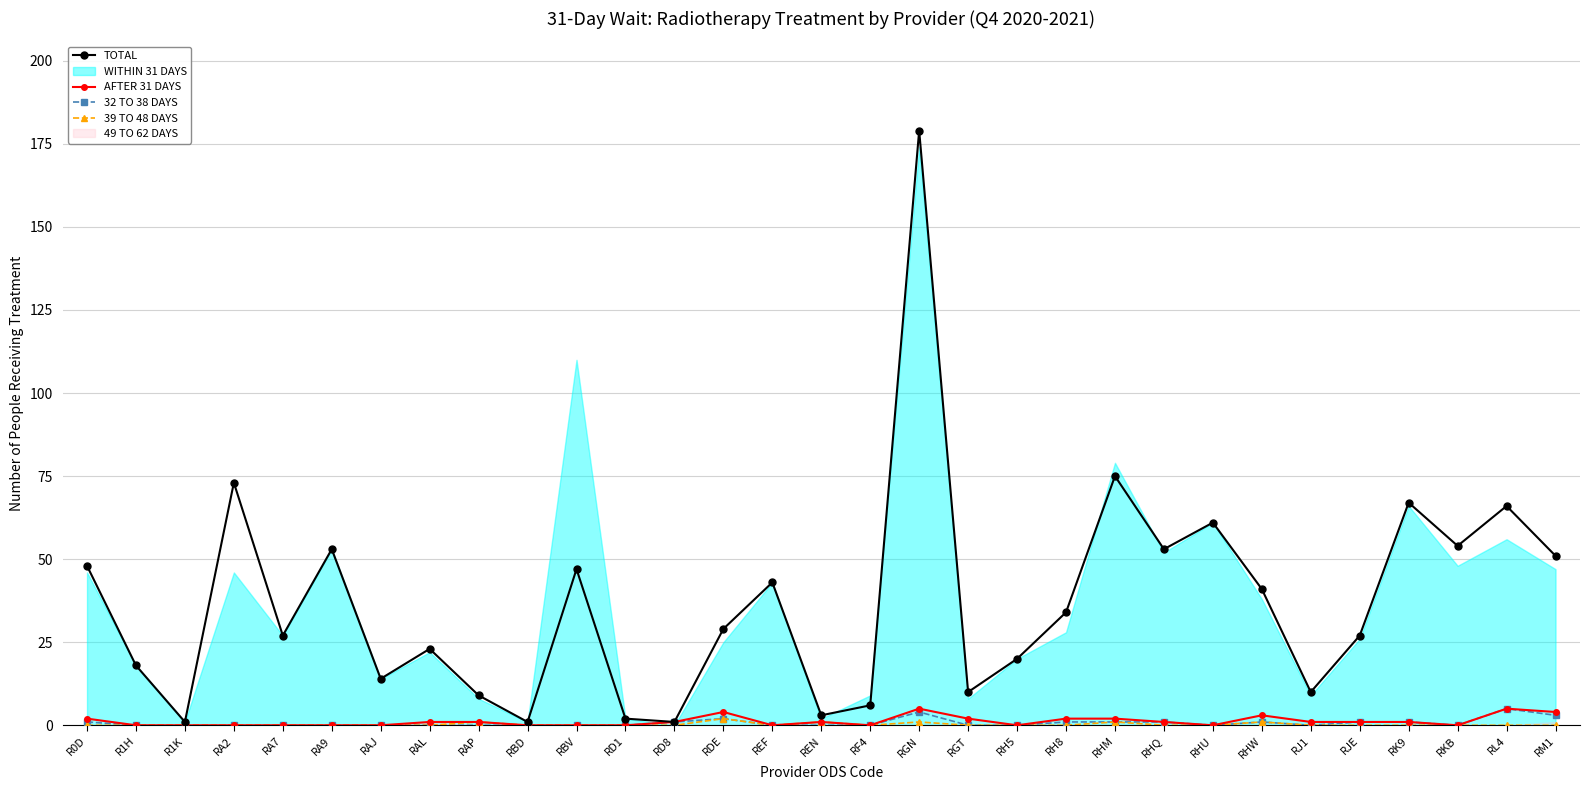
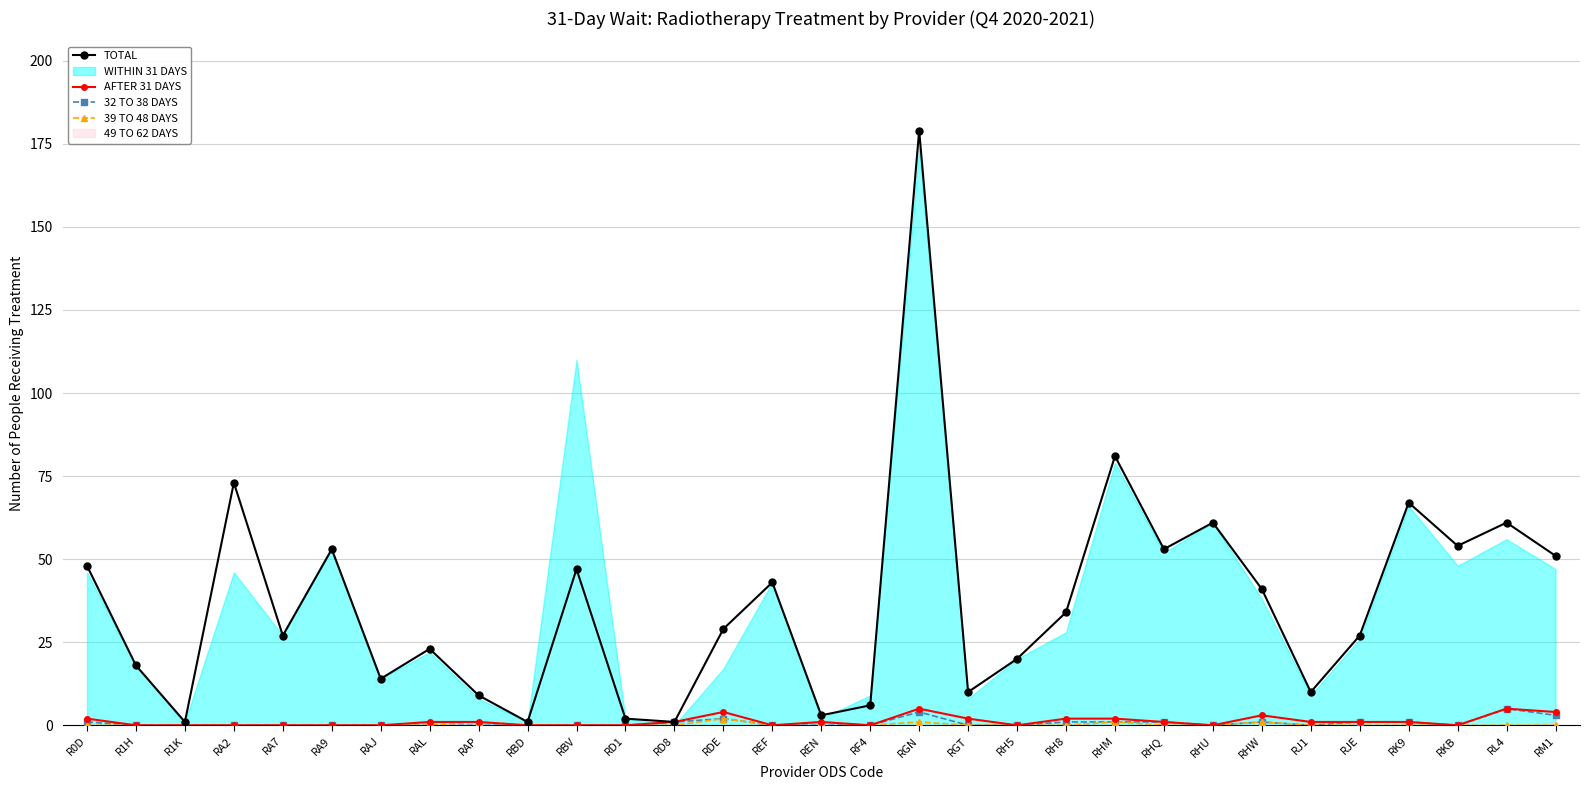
WITHIN 31 DAYS, RDE: 25 -> 17
TOTAL, RHM: 75 -> 81
TOTAL, RL4: 66 -> 61
